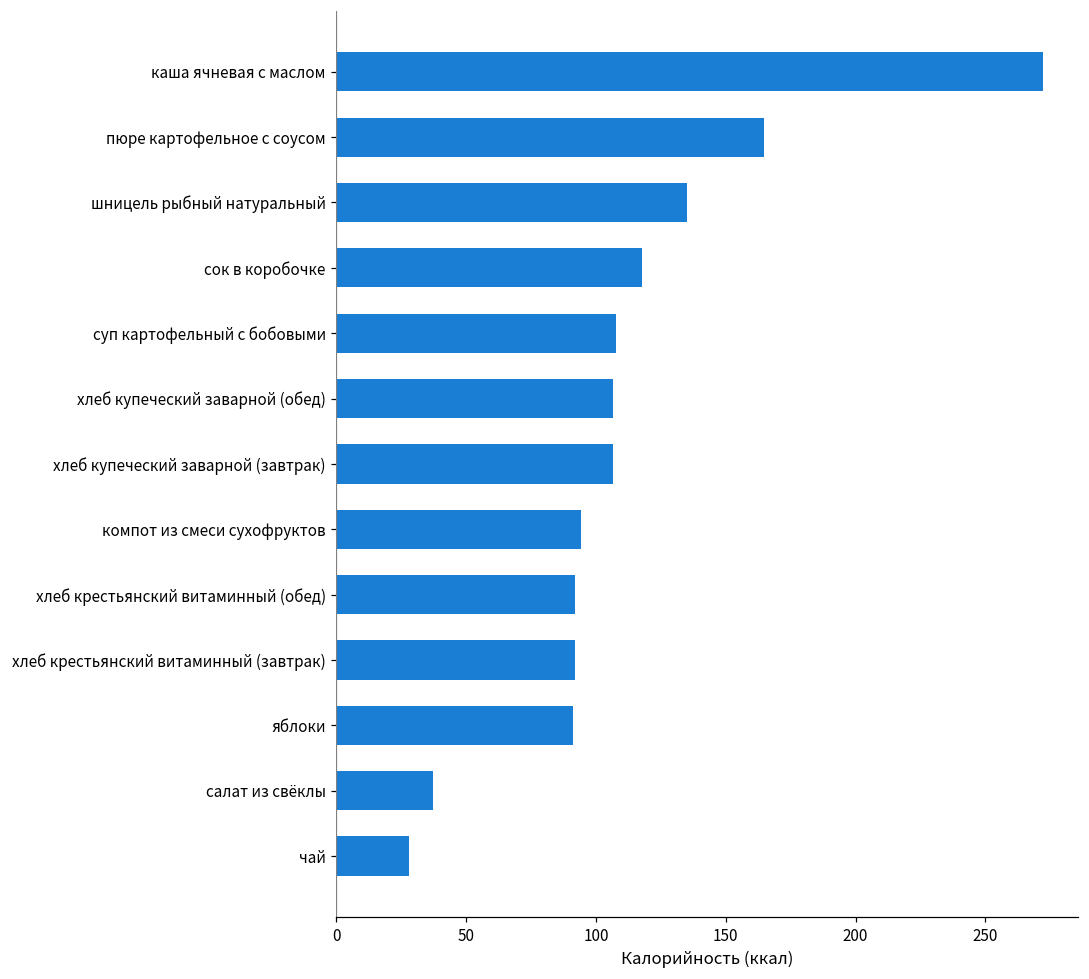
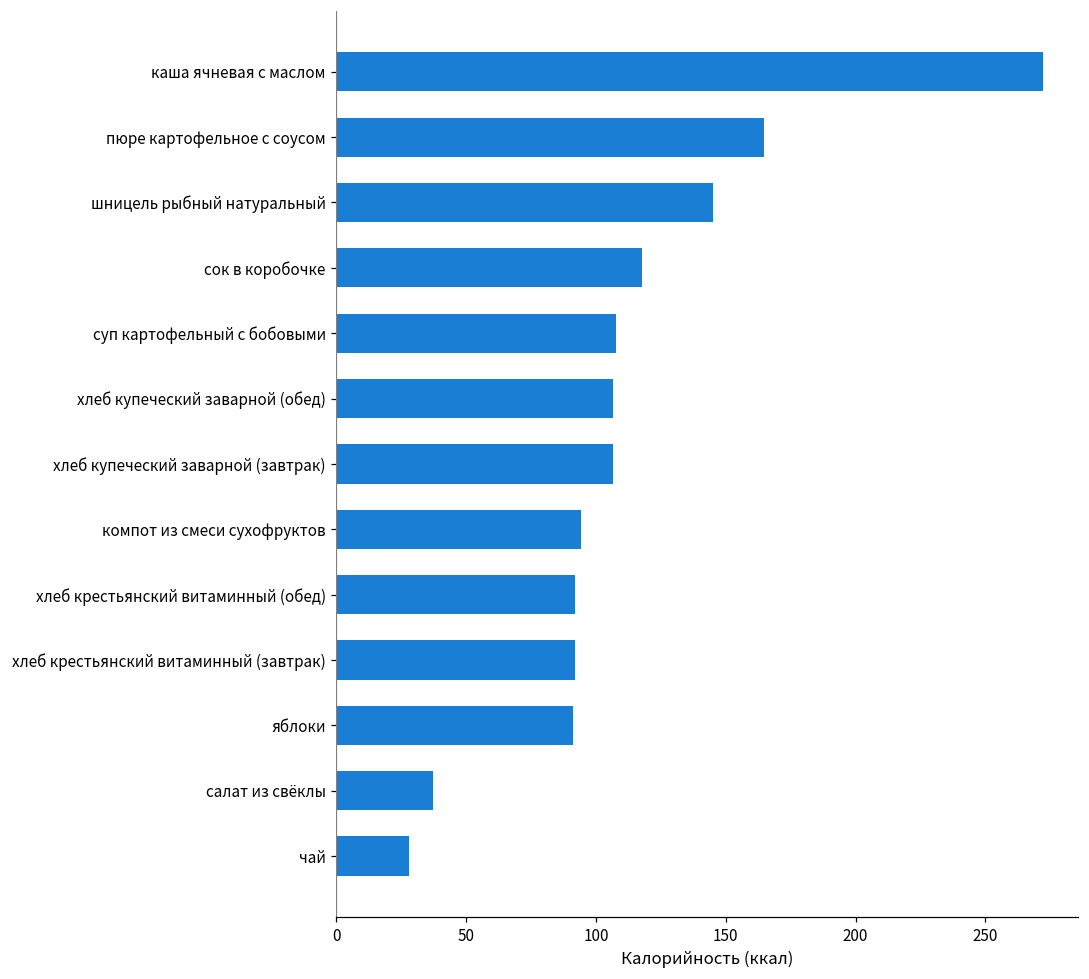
шницель рыбный натуральный: 135 -> 145
